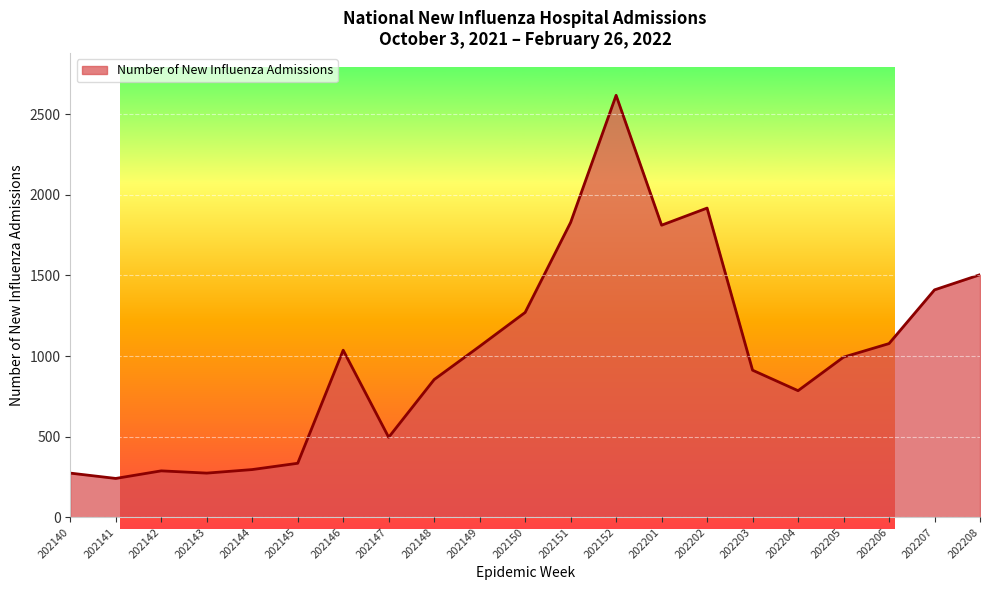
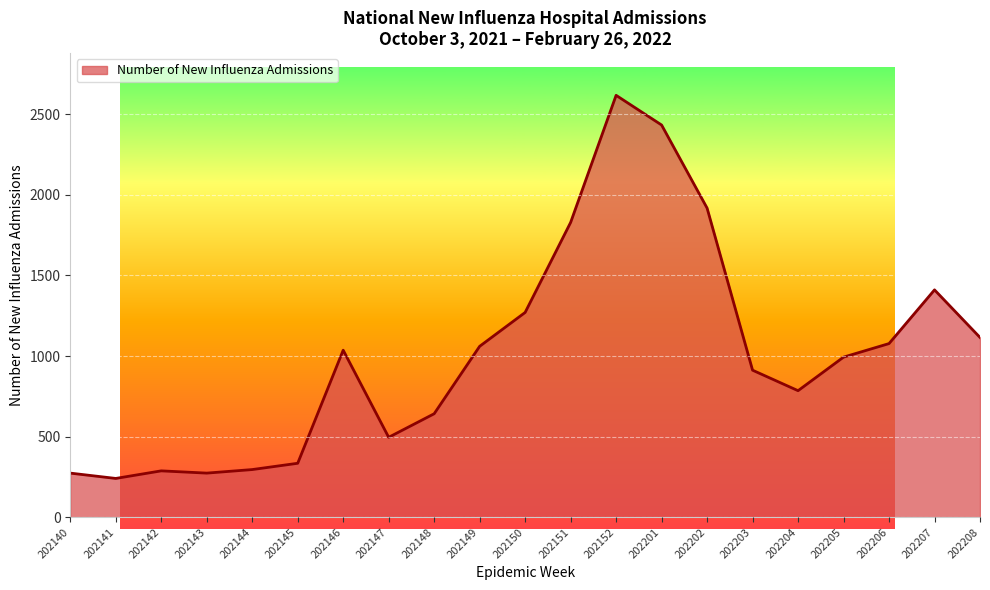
202148: 850 -> 640
202201: 1810 -> 2430
202208: 1500 -> 1120
